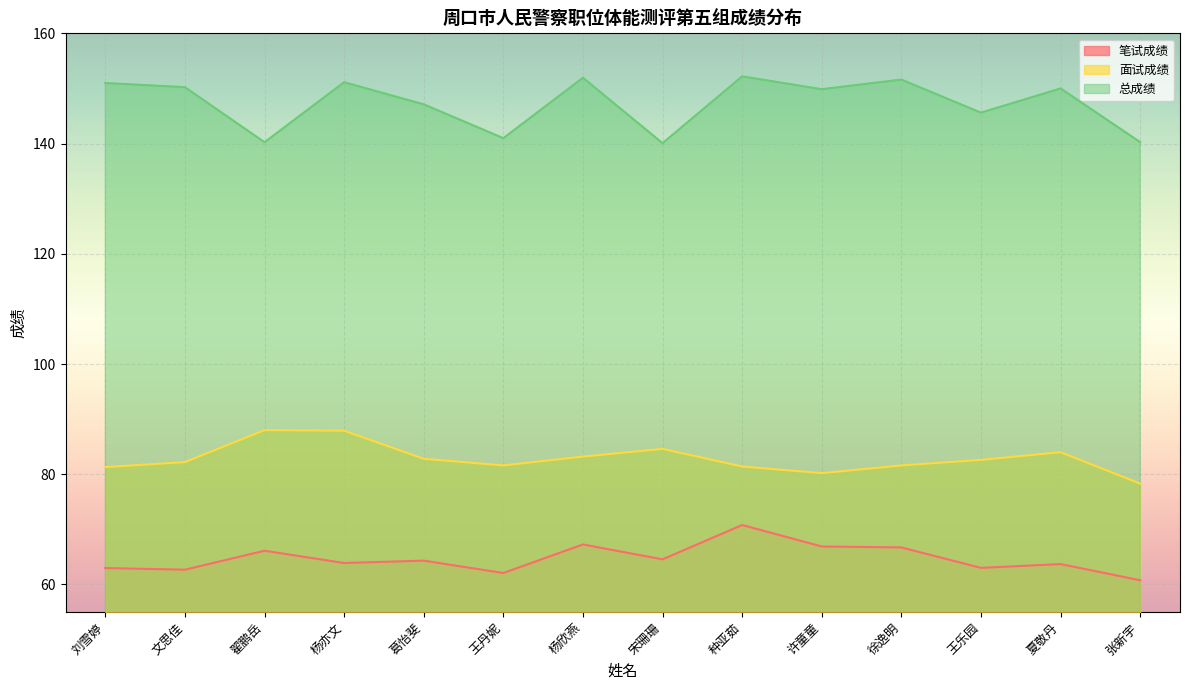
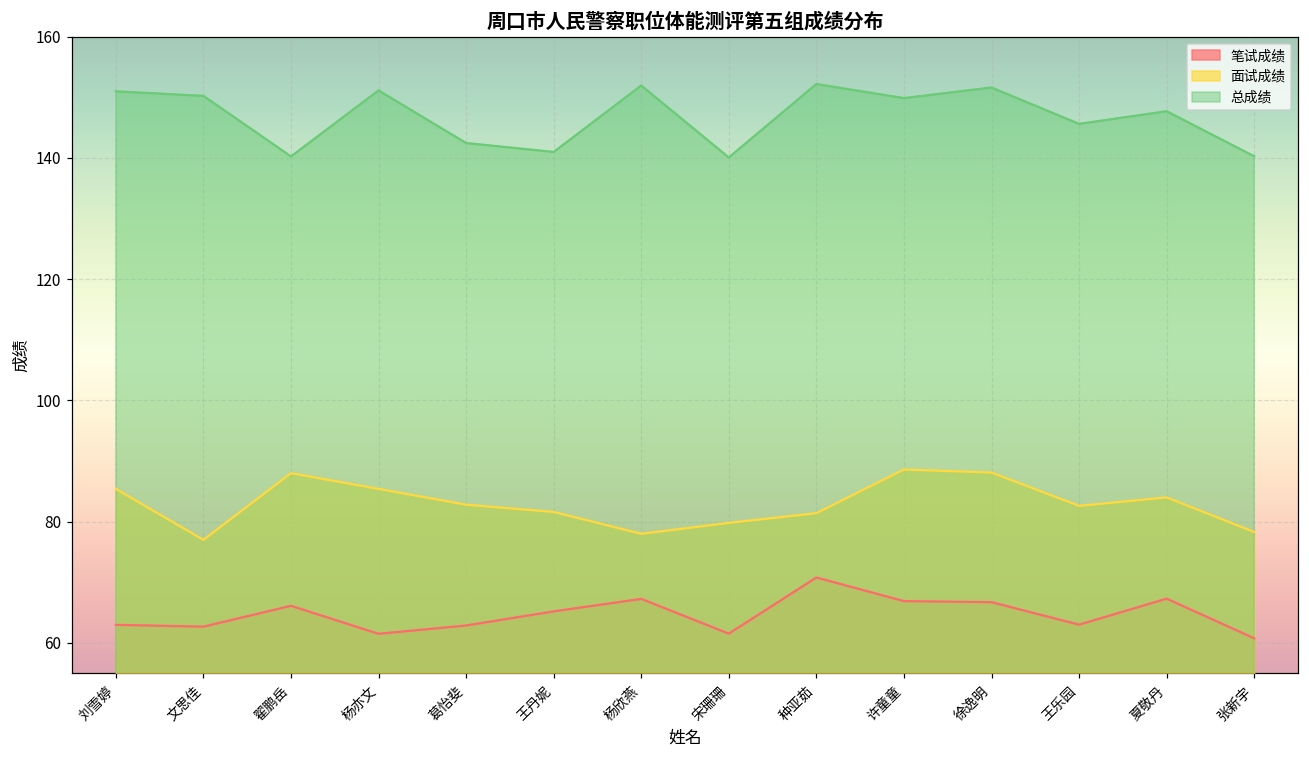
面试成绩, 刘雪婷: 81 -> 85
面试成绩, 文思佳: 82 -> 77
笔试成绩, 杨亦文: 64 -> 62
面试成绩, 杨亦文: 88 -> 85
笔试成绩, 葛怡斐: 64 -> 63
总成绩, 葛怡斐: 147 -> 142
笔试成绩, 王丹妮: 62 -> 65
面试成绩, 杨欣燕: 83 -> 78
笔试成绩, 宋珊珊: 65 -> 62
面试成绩, 宋珊珊: 85 -> 80
面试成绩, 许童童: 80 -> 89
面试成绩, 徐逸明: 82 -> 88
笔试成绩, 夏敬丹: 64 -> 67
总成绩, 夏敬丹: 150 -> 148
